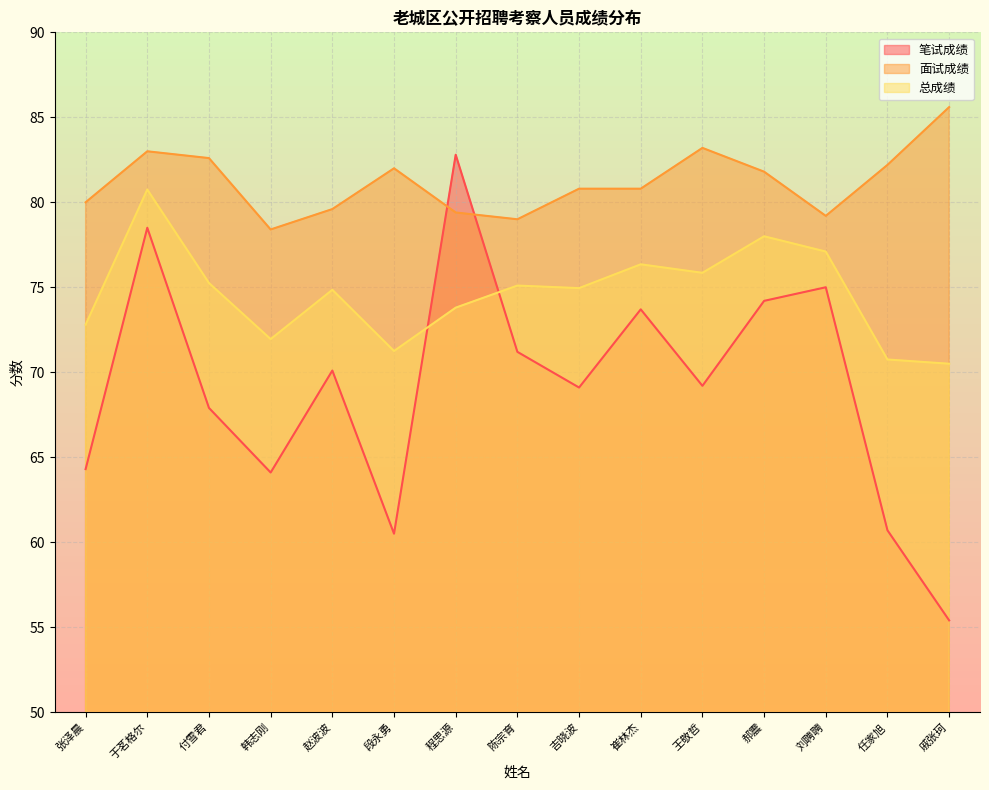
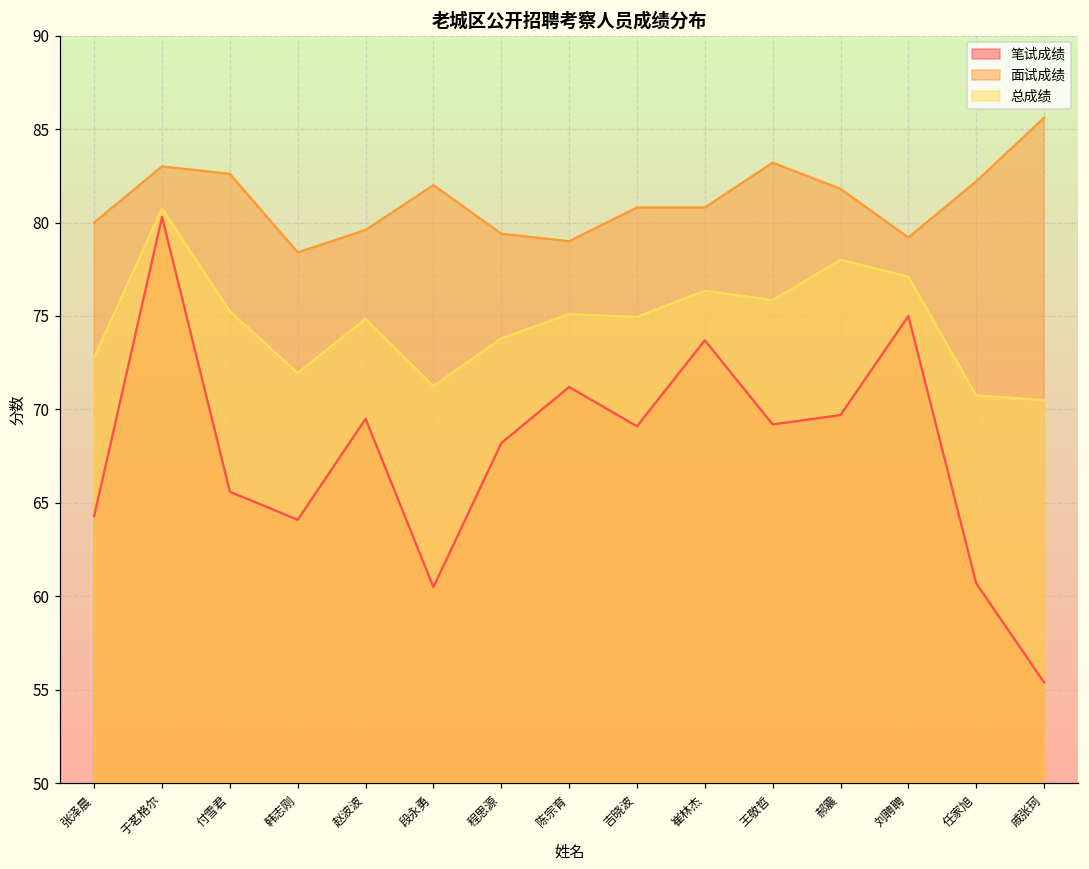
笔试成绩, 于茗格尔: 78.5 -> 80.3
笔试成绩, 付雪君: 67.9 -> 65.6
笔试成绩, 赵波波: 70.1 -> 69.5
笔试成绩, 程思源: 82.8 -> 68.2
笔试成绩, 郝震: 74.2 -> 69.7
